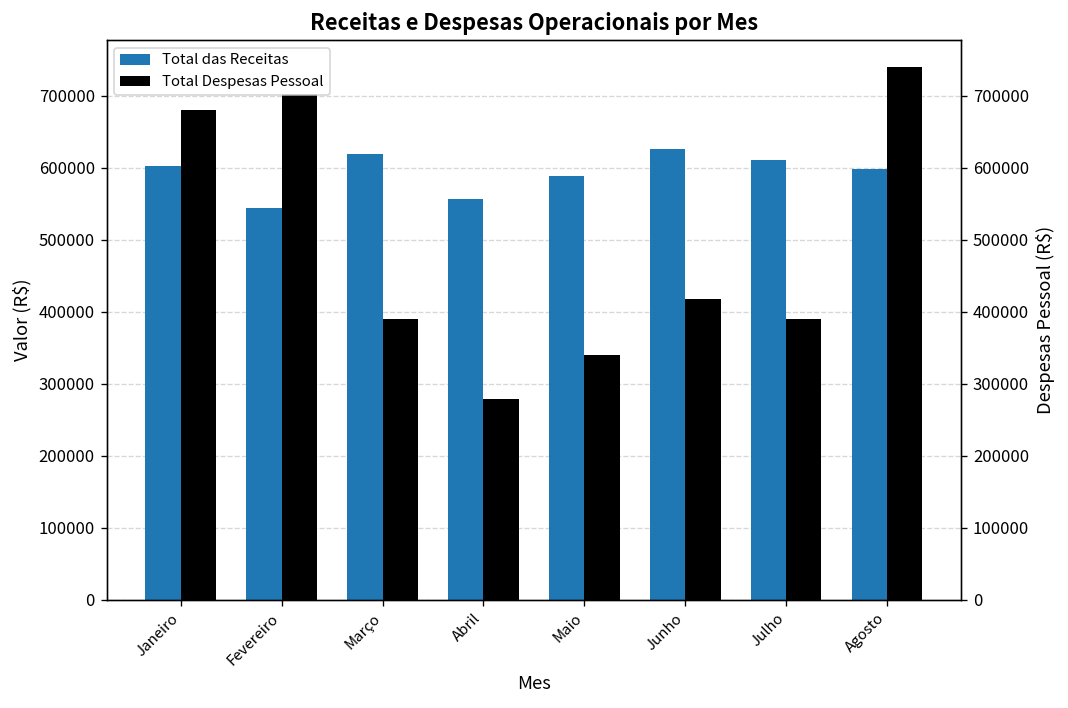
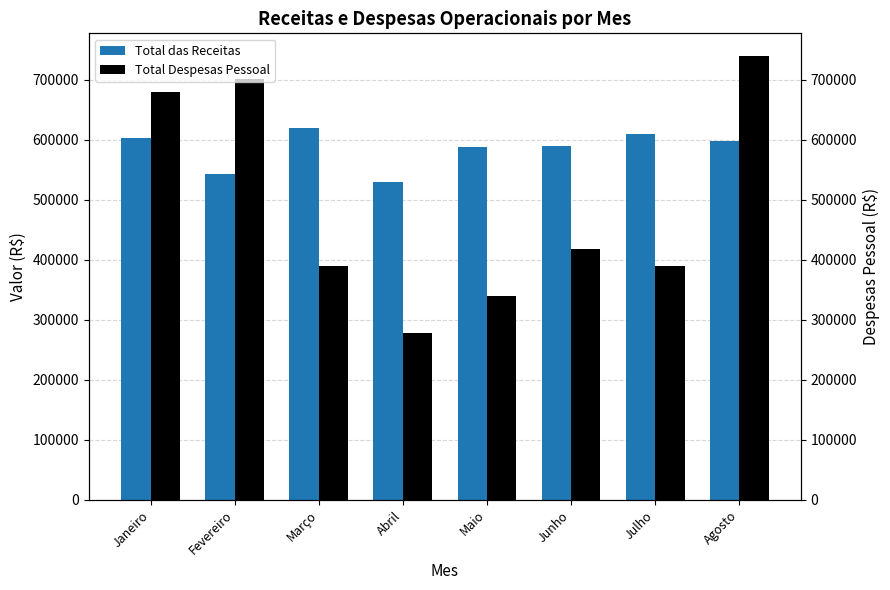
Total das Receitas, Abril: 560000 -> 530000
Total das Receitas, Junho: 630000 -> 590000
